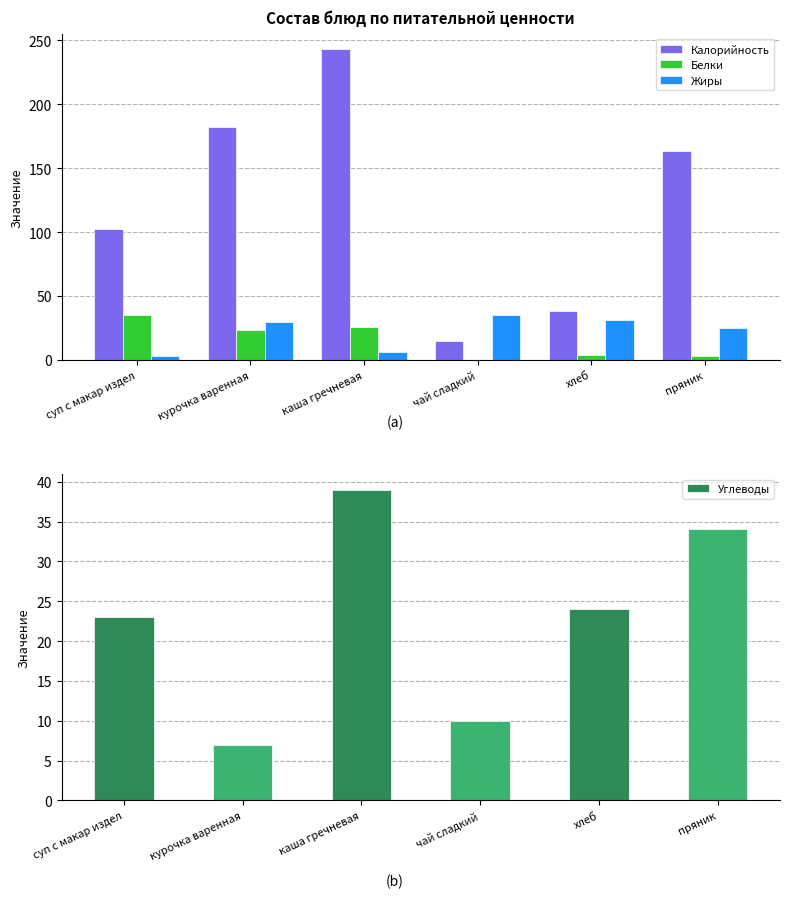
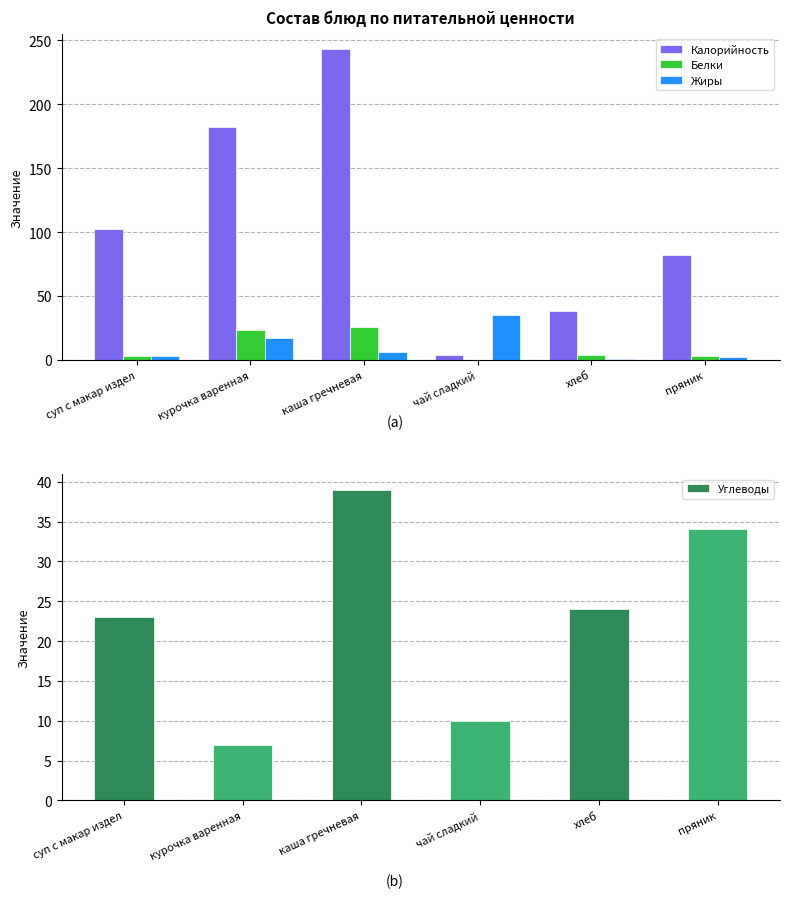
Состав блюд по питательной ценности, Белки, суп с макар издел: 35 -> 3
Состав блюд по питательной ценности, Жиры, курочка варенная: 30 -> 17
Состав блюд по питательной ценности, Калорийность, чай сладкий: 15 -> 4
Состав блюд по питательной ценности, Жиры, хлеб: 31 -> 1
Состав блюд по питательной ценности, Калорийность, пряник: 163 -> 82
Состав блюд по питательной ценности, Жиры, пряник: 25 -> 2
